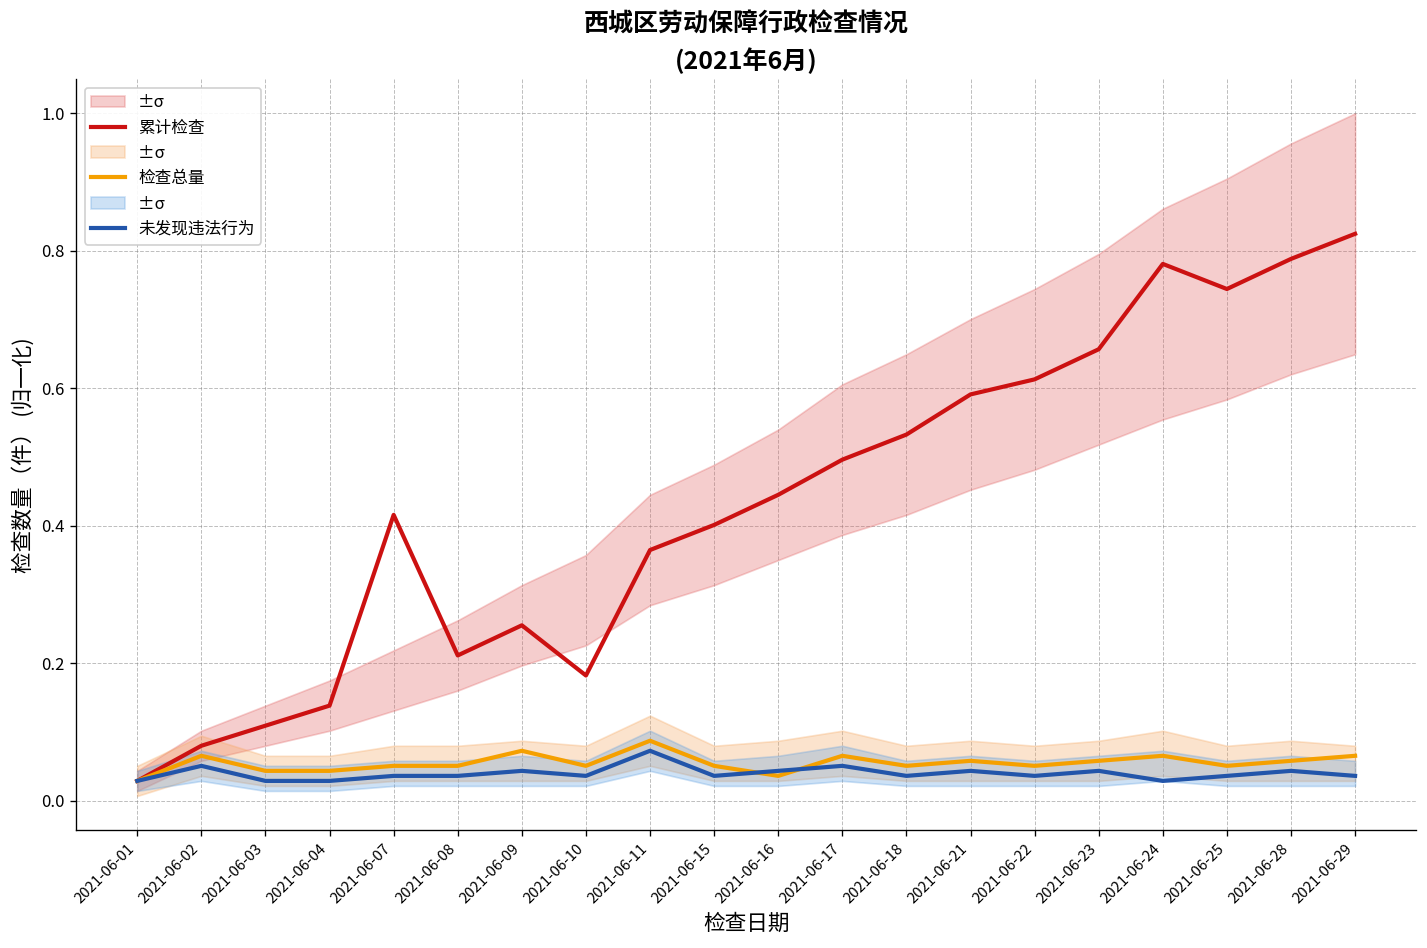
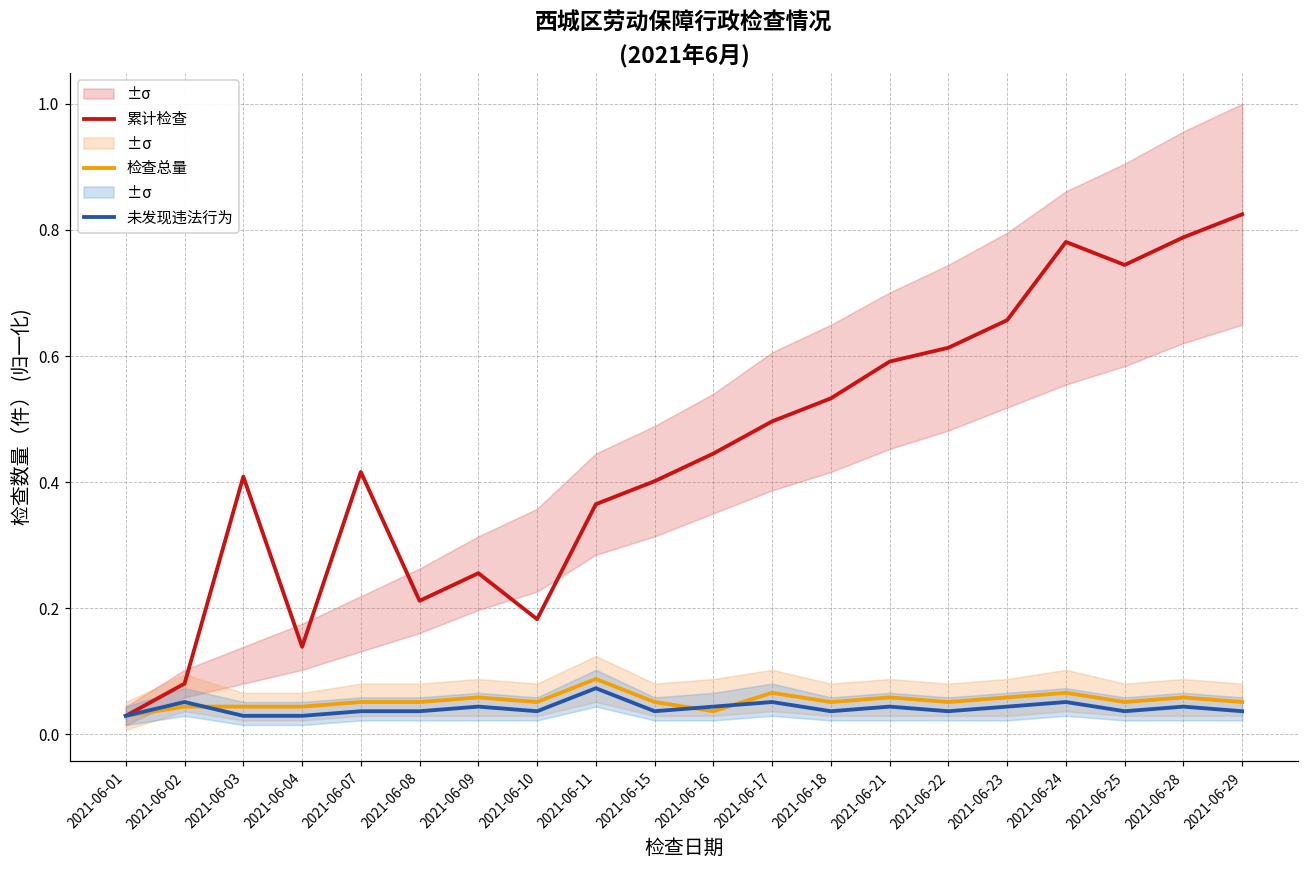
检查总量, 2021-06-02: 0.07 -> 0.04
累计检查, 2021-06-03: 0.11 -> 0.41
检查总量, 2021-06-09: 0.07 -> 0.06
未发现违法行为, 2021-06-24: 0.03 -> 0.05
检查总量, 2021-06-29: 0.07 -> 0.05
